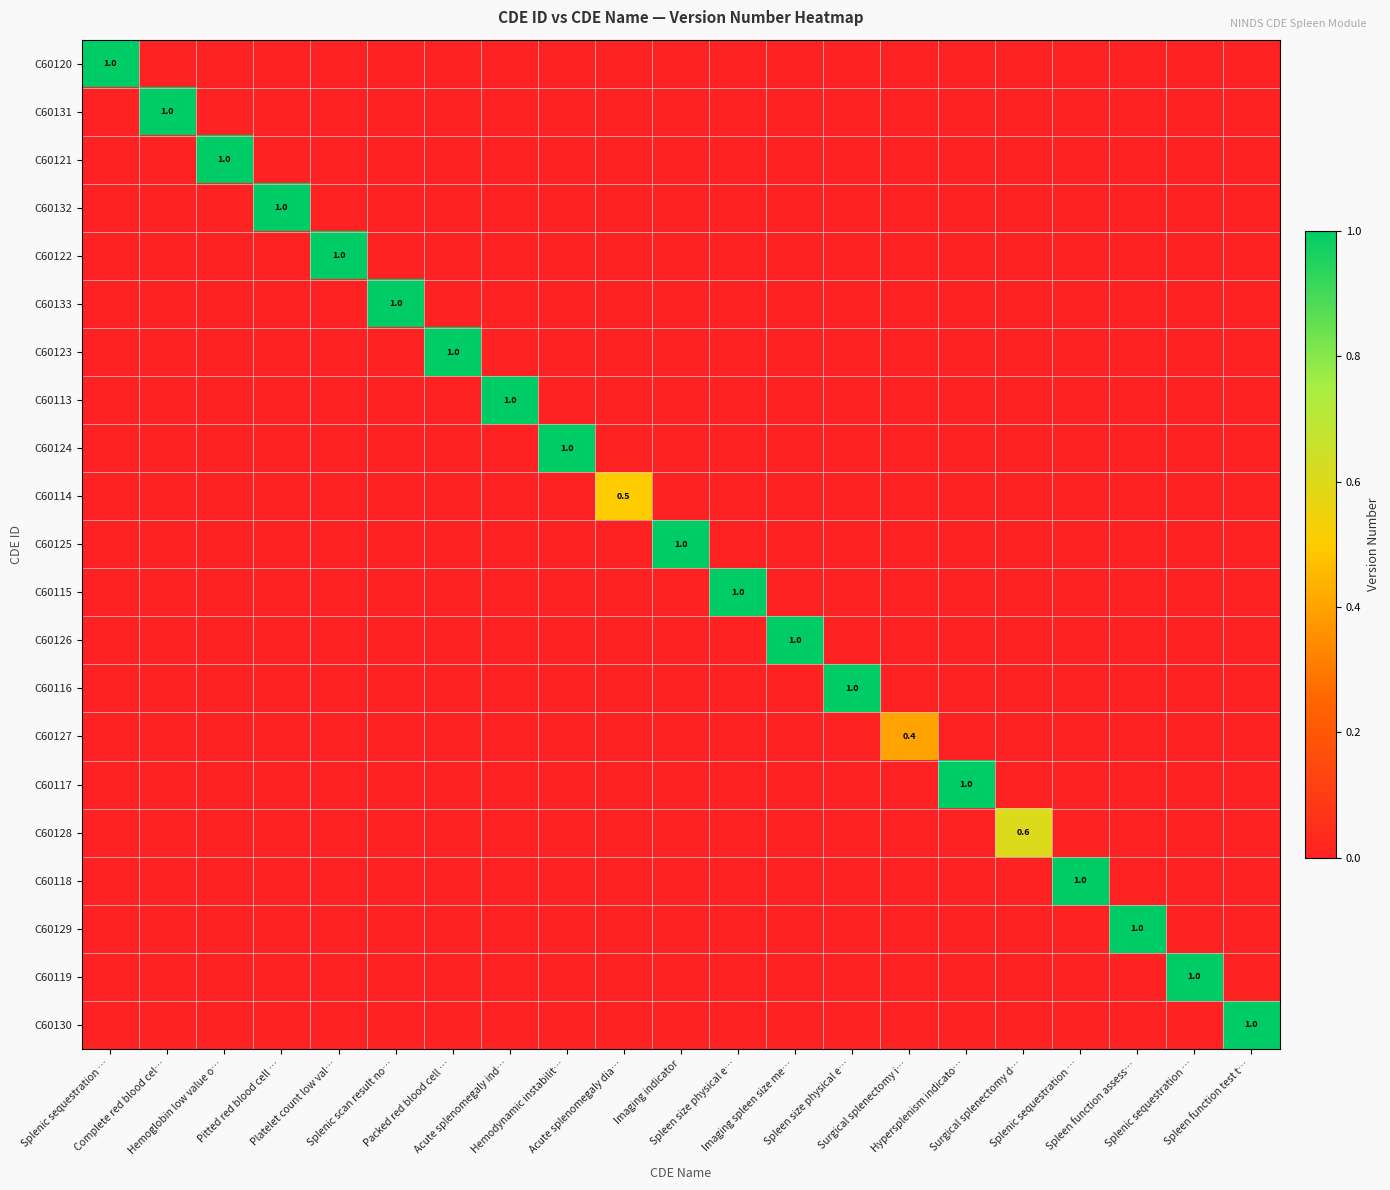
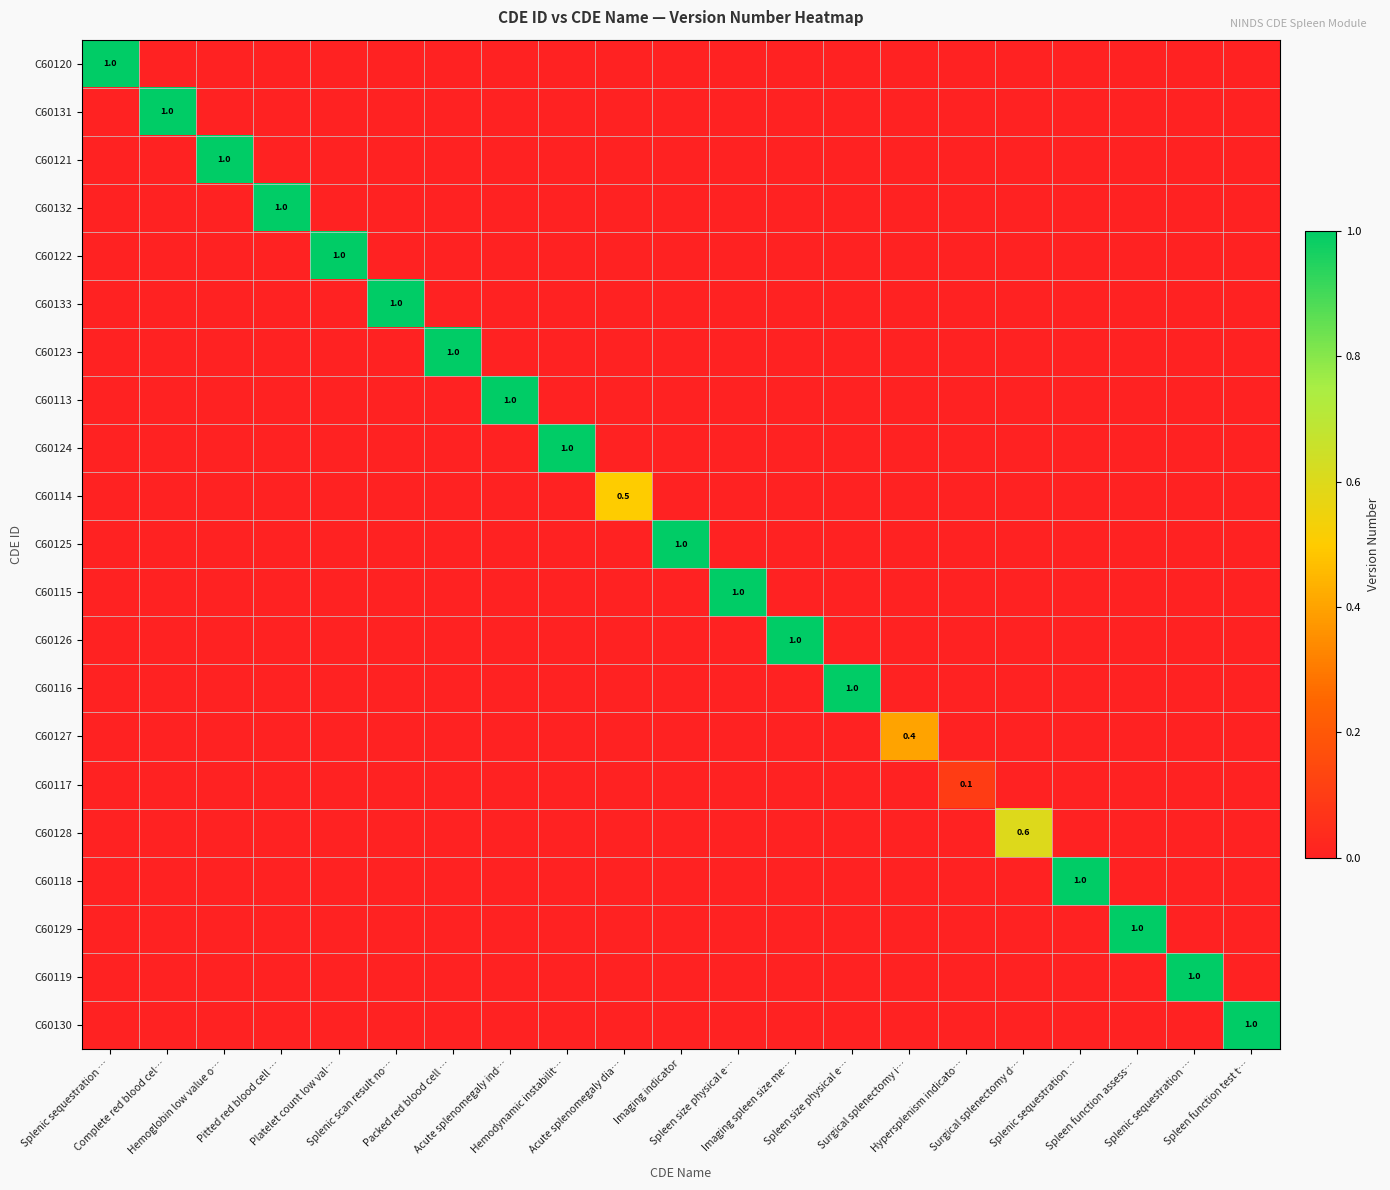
C60117, Hypersplenism indicato…: 1.0 -> 0.1
